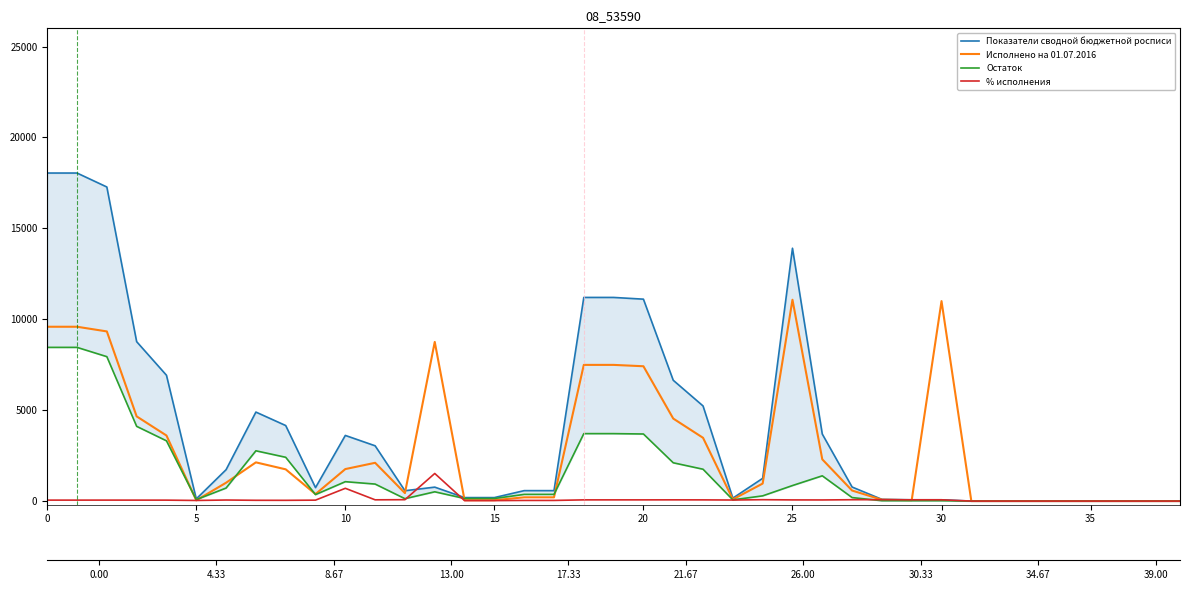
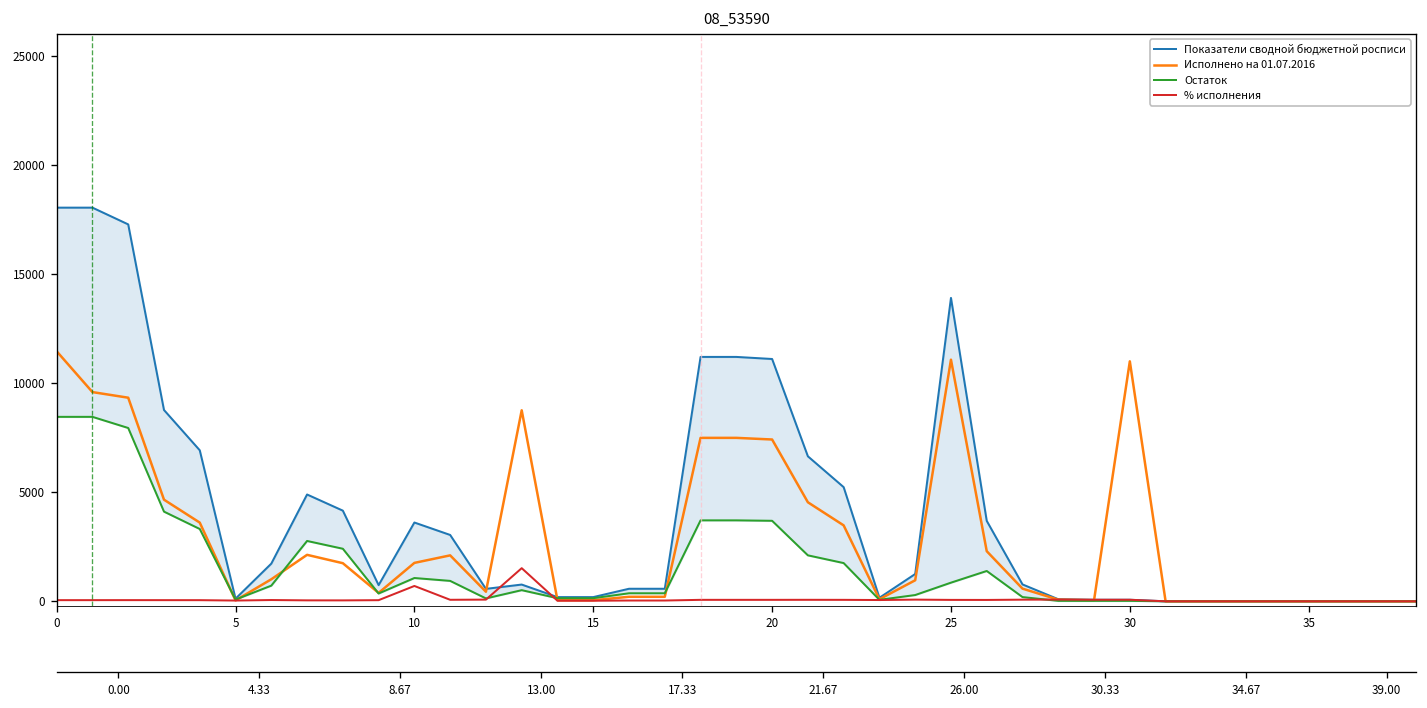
Исполнено на 01.07.2016, 0: 9600 -> 11500
